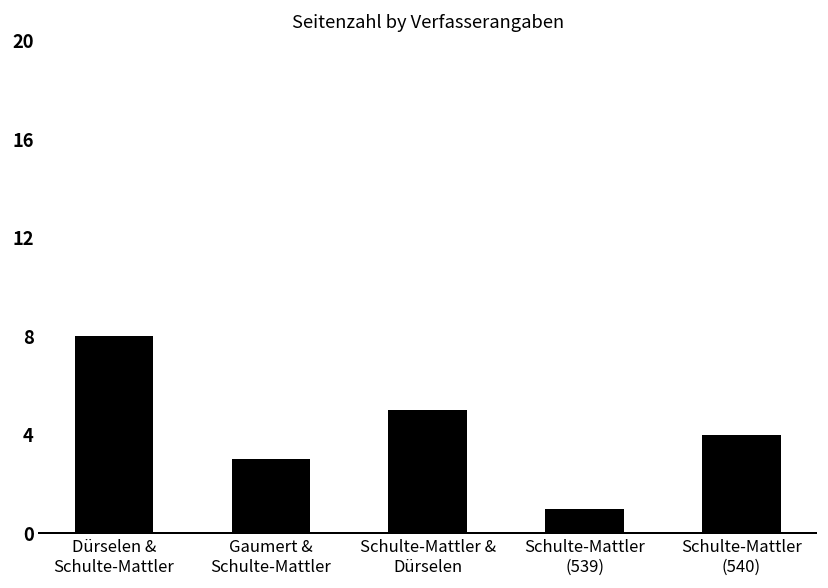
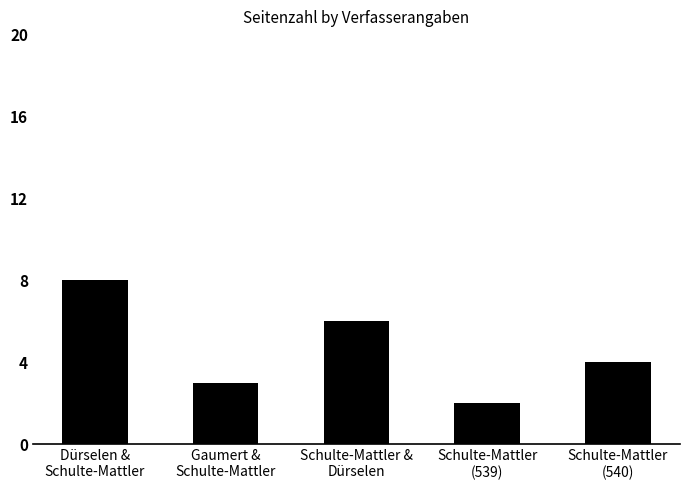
Schulte-Mattler & Dürselen: 5 -> 6
Schulte-Mattler (539): 1 -> 2
